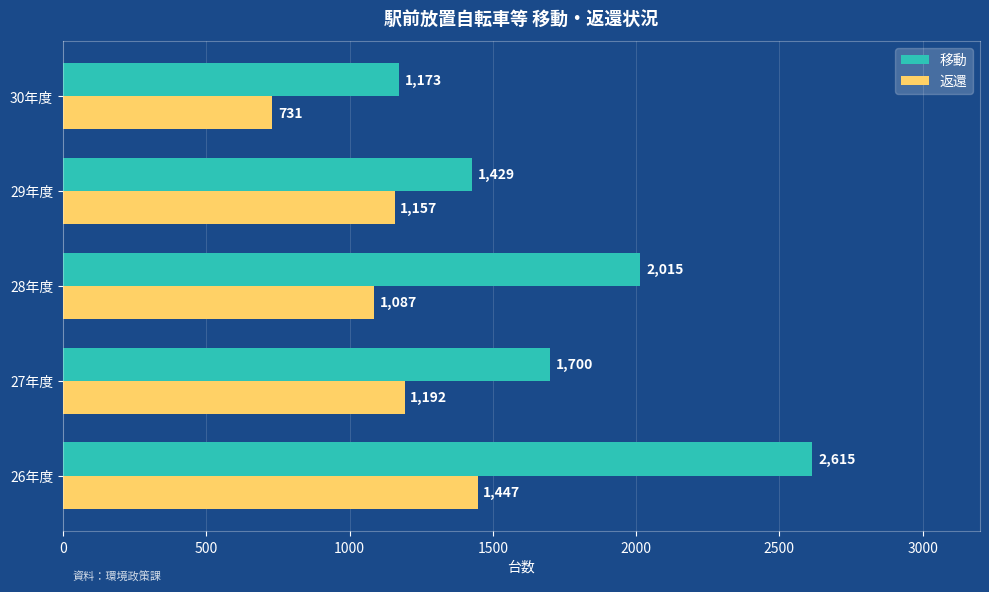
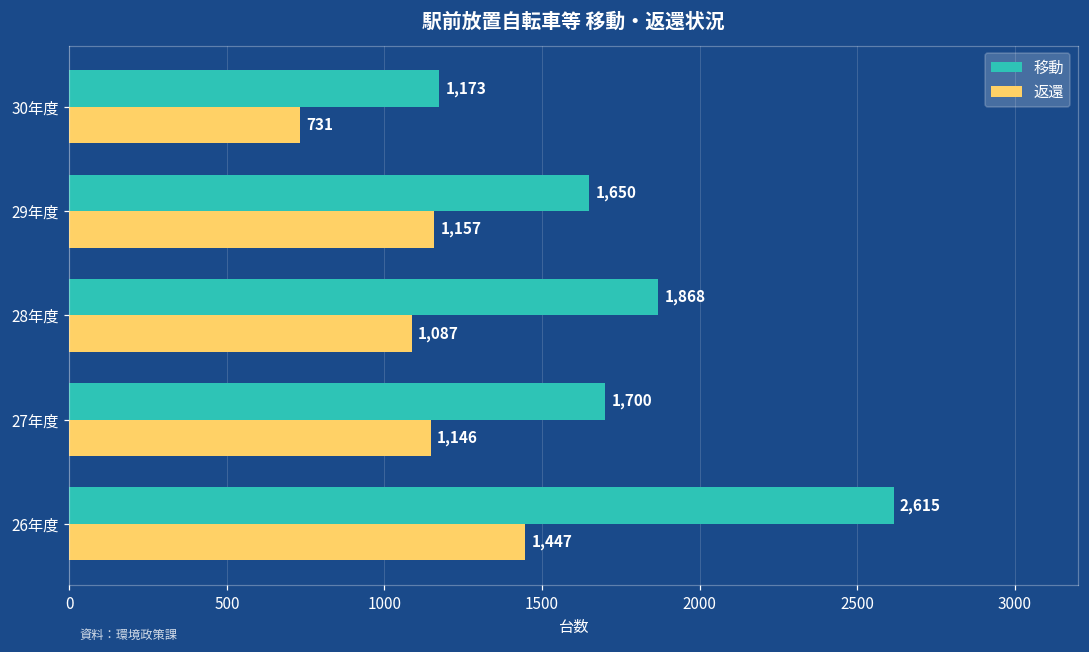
移動, 29年度: 1,429 -> 1,650
移動, 28年度: 2,015 -> 1,868
返還, 27年度: 1,192 -> 1,146
